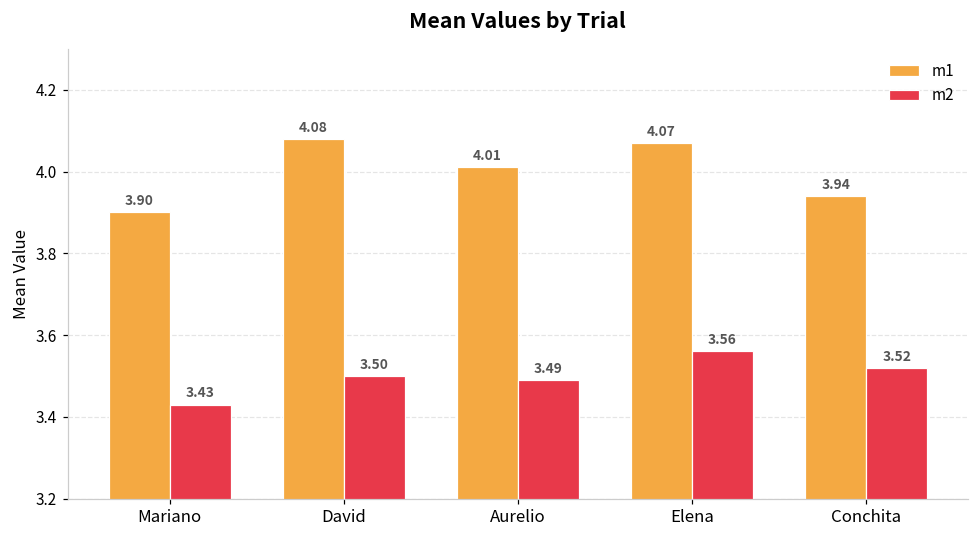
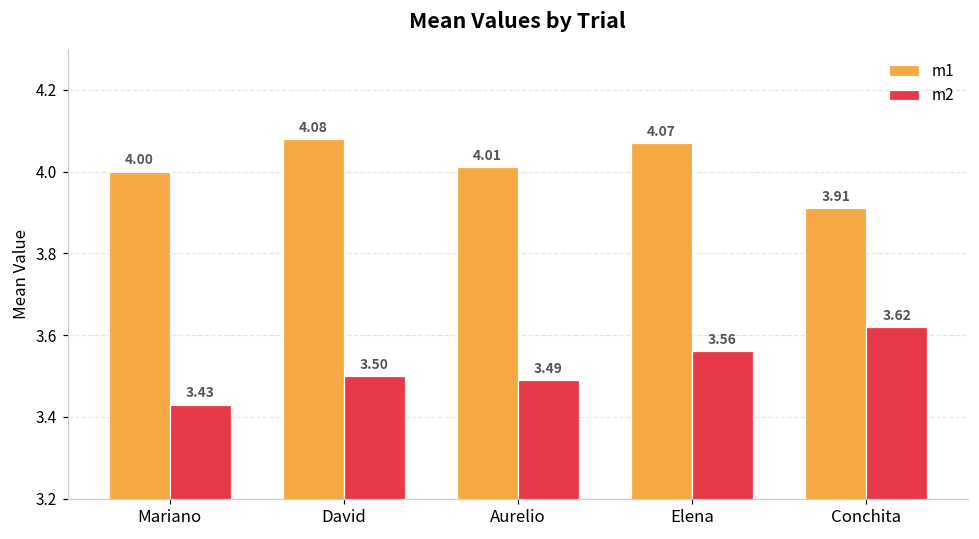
m1, Mariano: 3.90 -> 4.00
m1, Conchita: 3.94 -> 3.91
m2, Conchita: 3.52 -> 3.62
